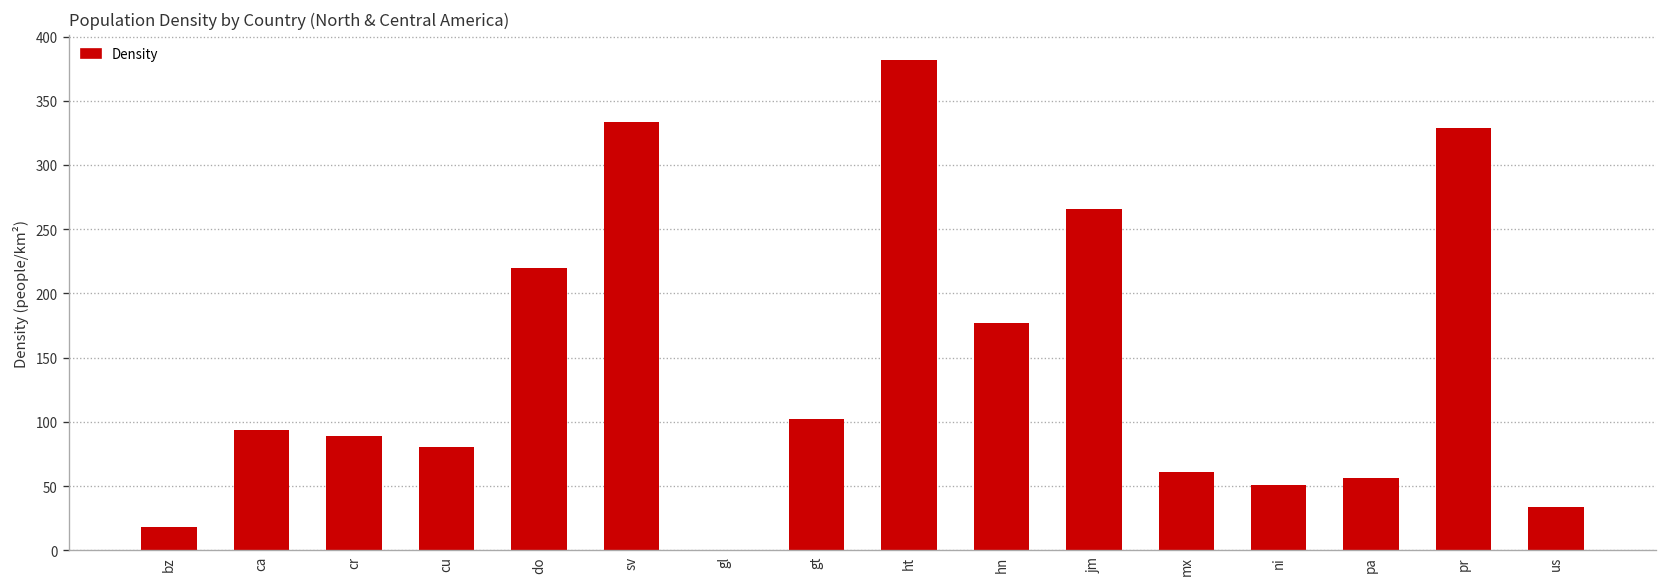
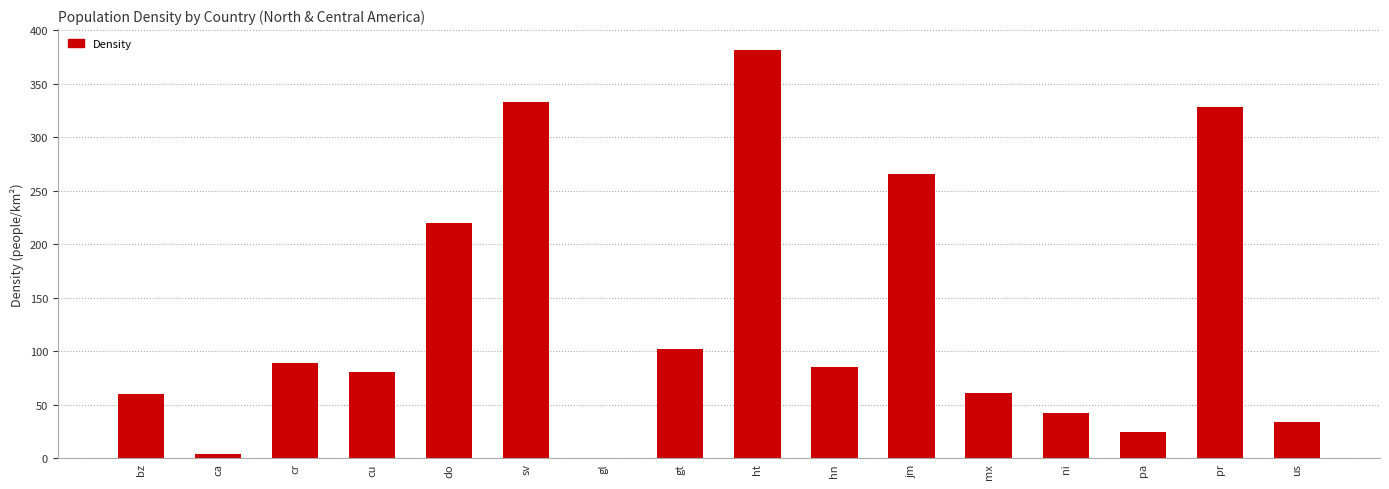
bz: 18 -> 61
ca: 94 -> 4
hn: 177 -> 85
ni: 51 -> 42
pa: 56 -> 25
